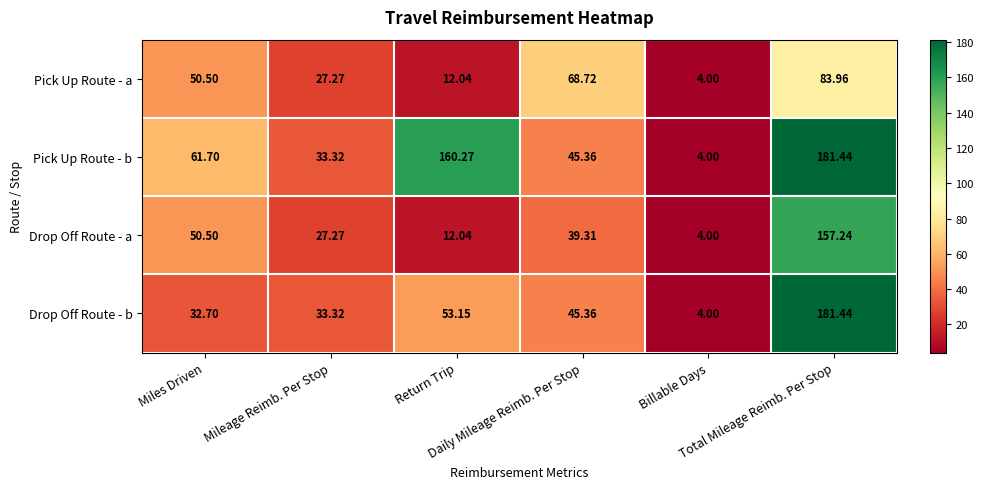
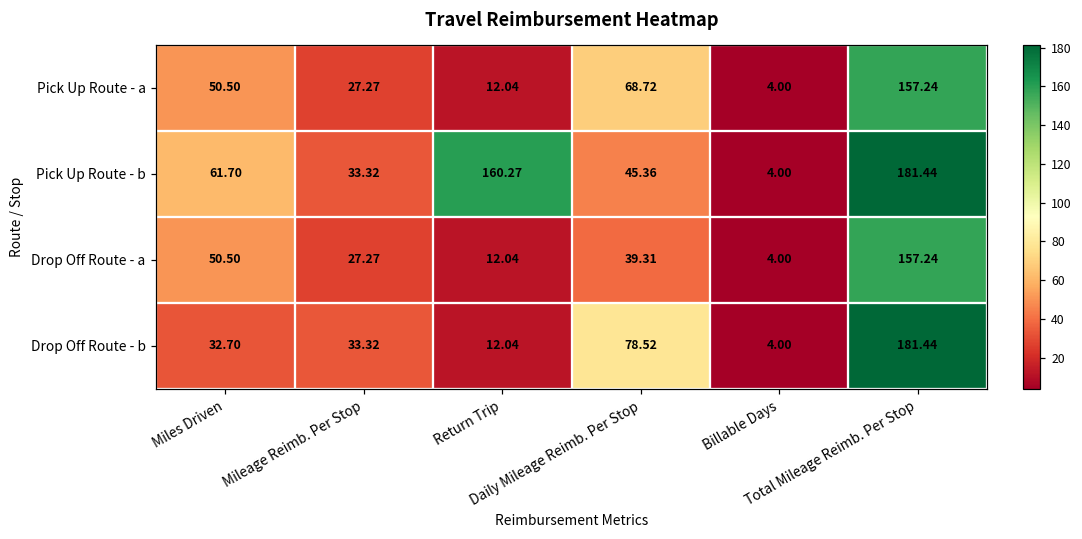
Pick Up Route - a, Total Mileage Reimb. Per Stop: 83.96 -> 157.24
Drop Off Route - b, Return Trip: 53.15 -> 12.04
Drop Off Route - b, Daily Mileage Reimb. Per Stop: 45.36 -> 78.52
